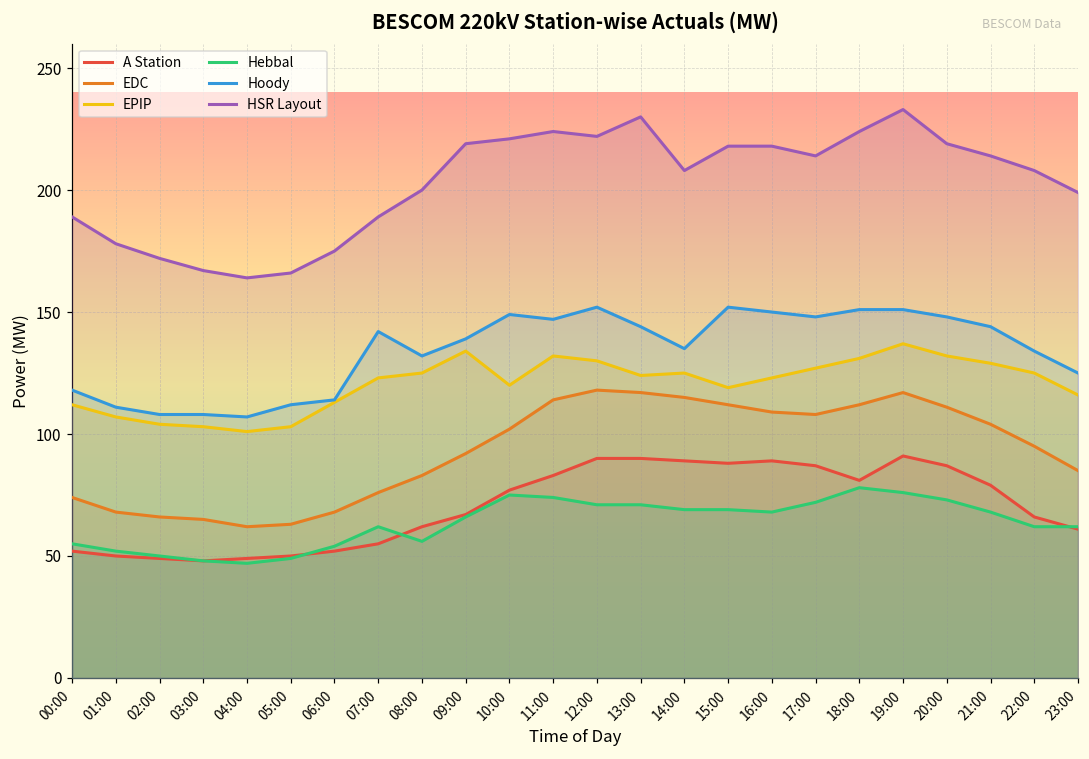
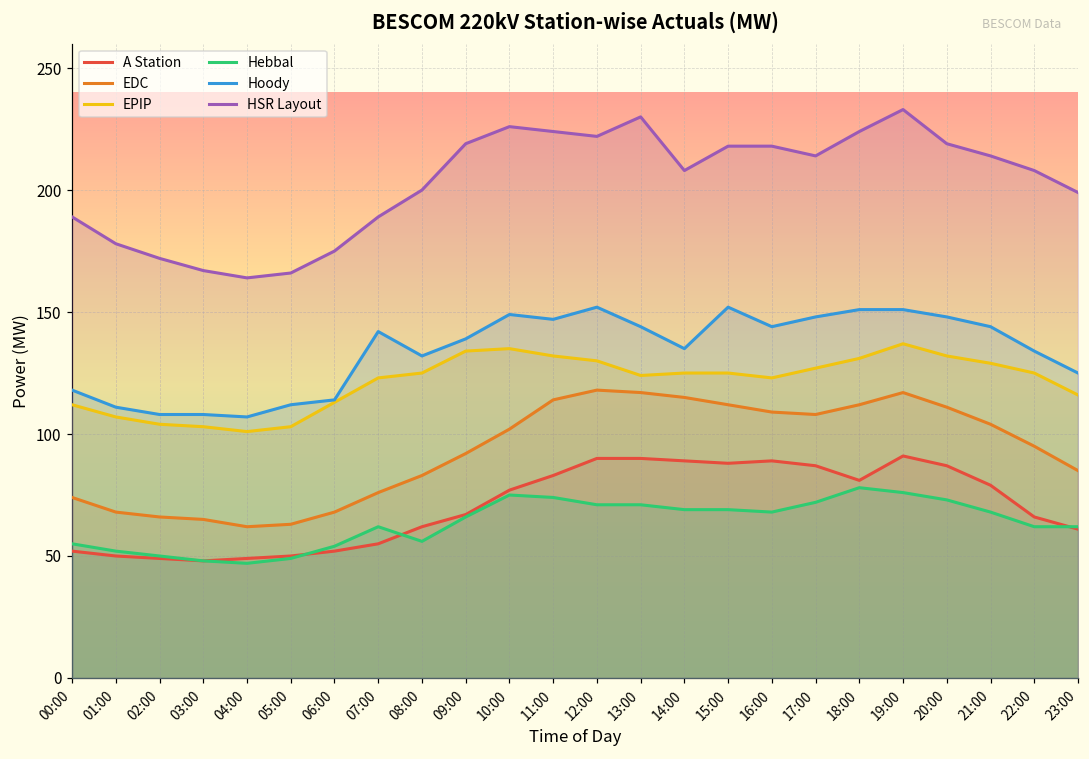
EPIP, 10:00: 120 -> 135
HSR Layout, 10:00: 221 -> 226
EPIP, 15:00: 119 -> 125
Hoody, 16:00: 150 -> 144
